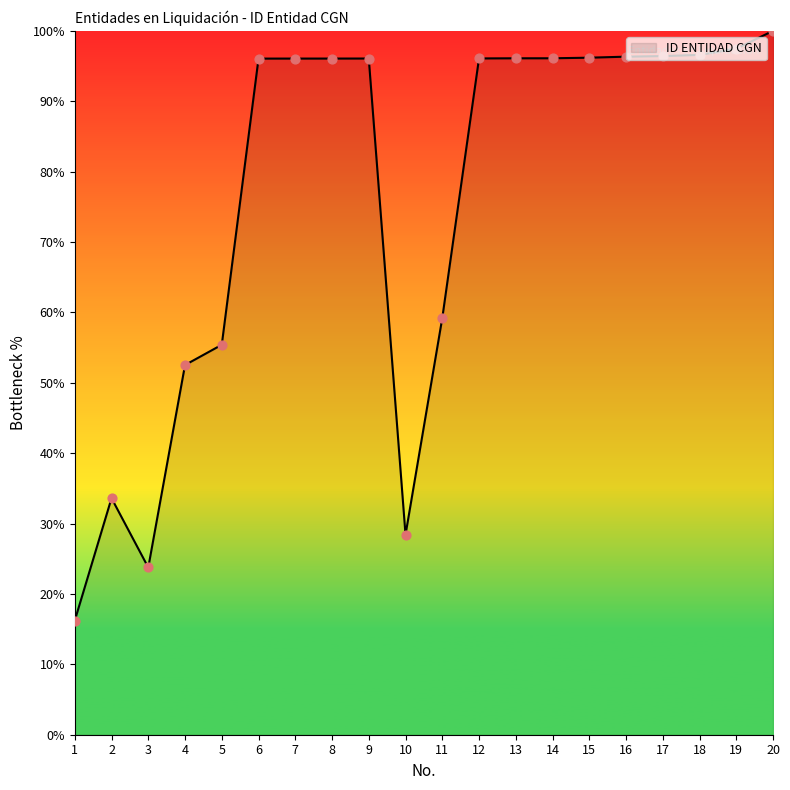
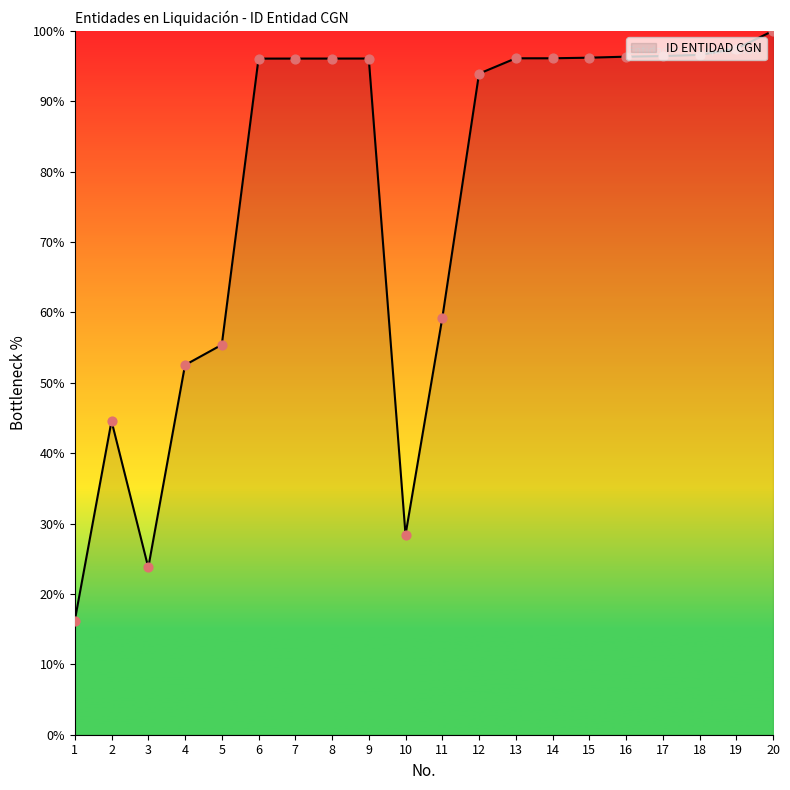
2: 34% -> 45%
12: 96% -> 94%
